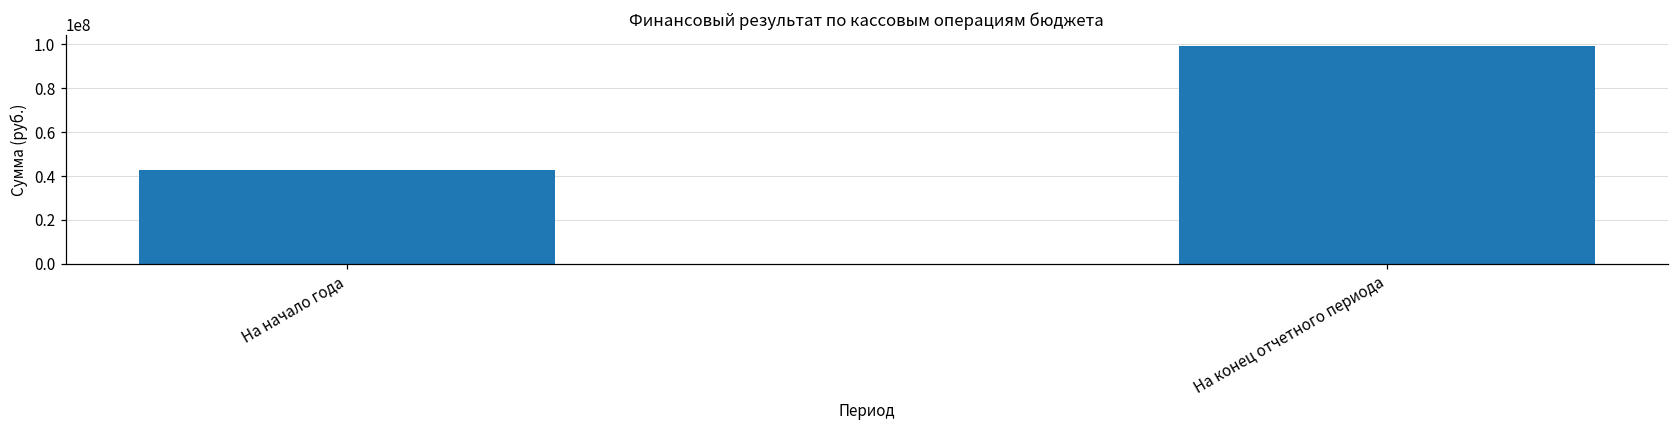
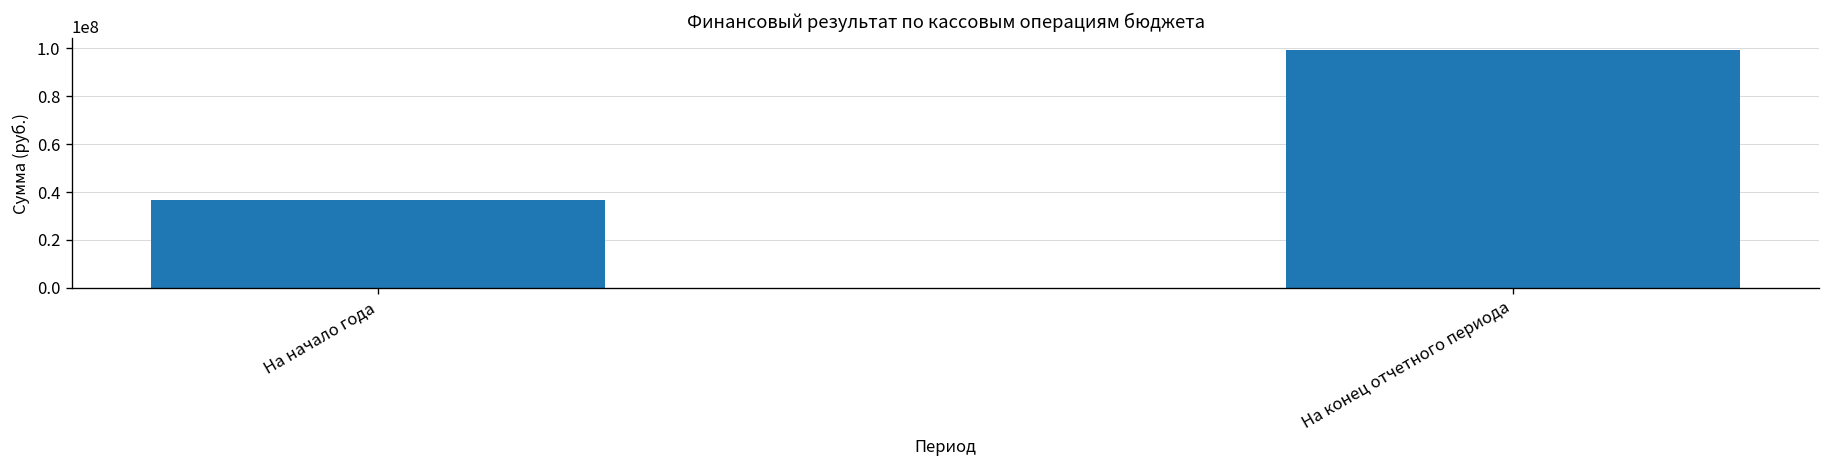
На начало года: 43000000 -> 37000000
